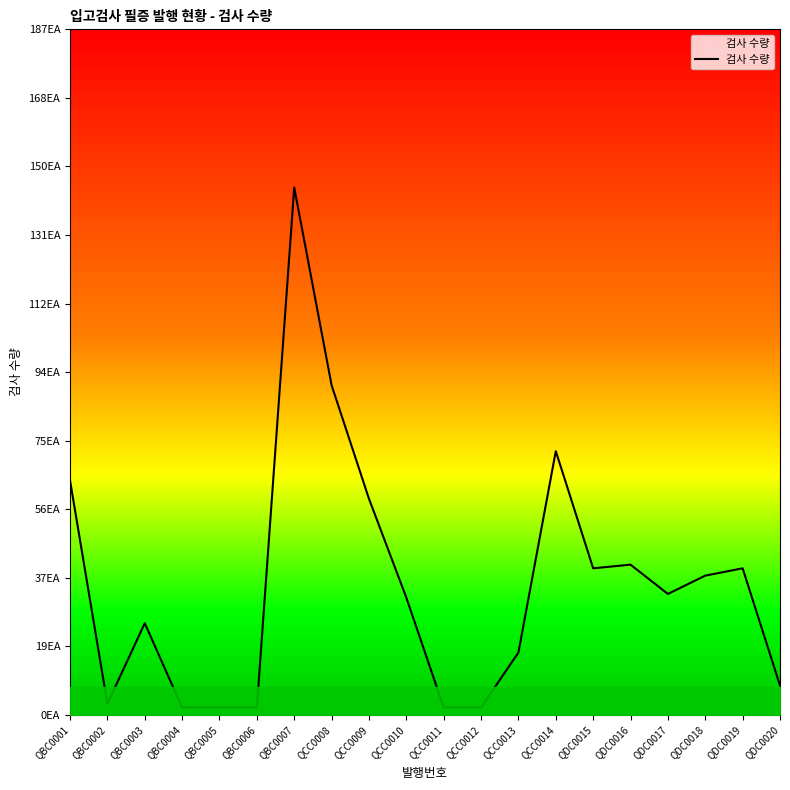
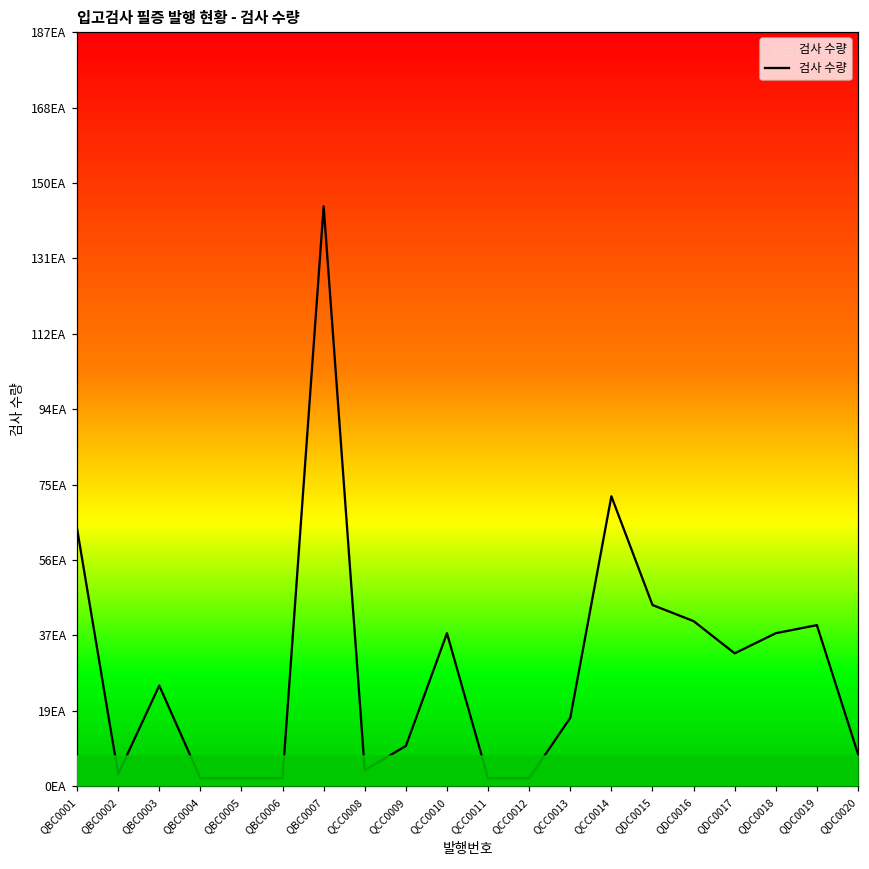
검사 수량, QCC0008: 90EA -> 4EA
검사 수량, QCC0009: 59EA -> 10EA
검사 수량, QCC0010: 32EA -> 38EA
검사 수량, QDC0015: 40EA -> 45EA
